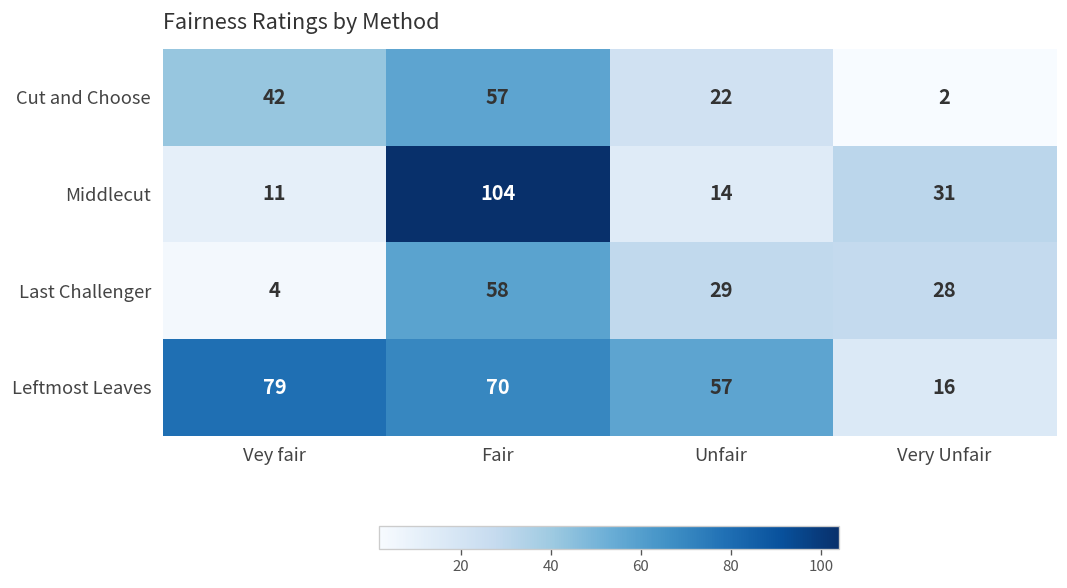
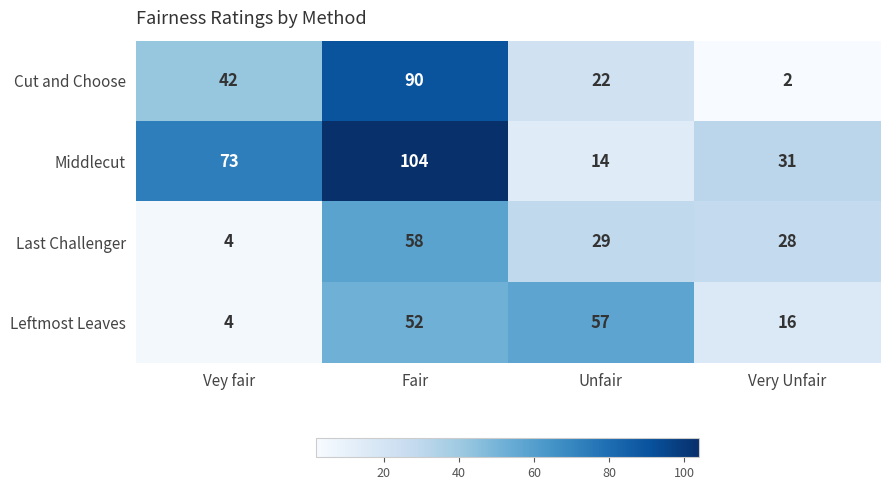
Cut and Choose, Fair: 57 -> 90
Middlecut, Vey fair: 11 -> 73
Leftmost Leaves, Vey fair: 79 -> 4
Leftmost Leaves, Fair: 70 -> 52
